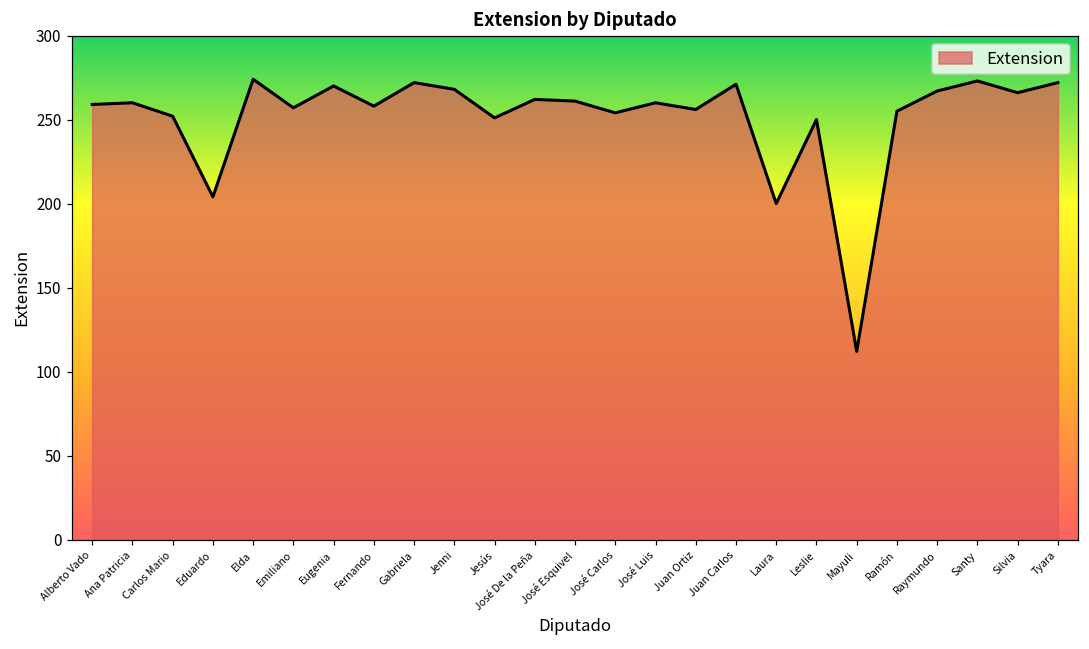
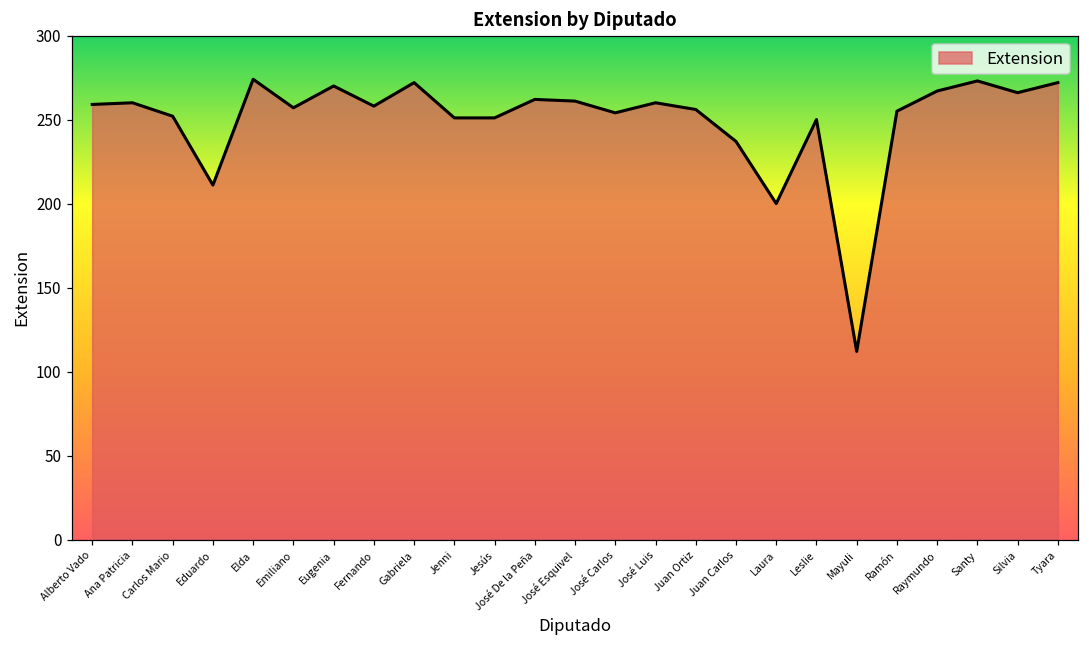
Eduardo: 204 -> 211
Jenni: 268 -> 251
Juan Carlos: 271 -> 237
